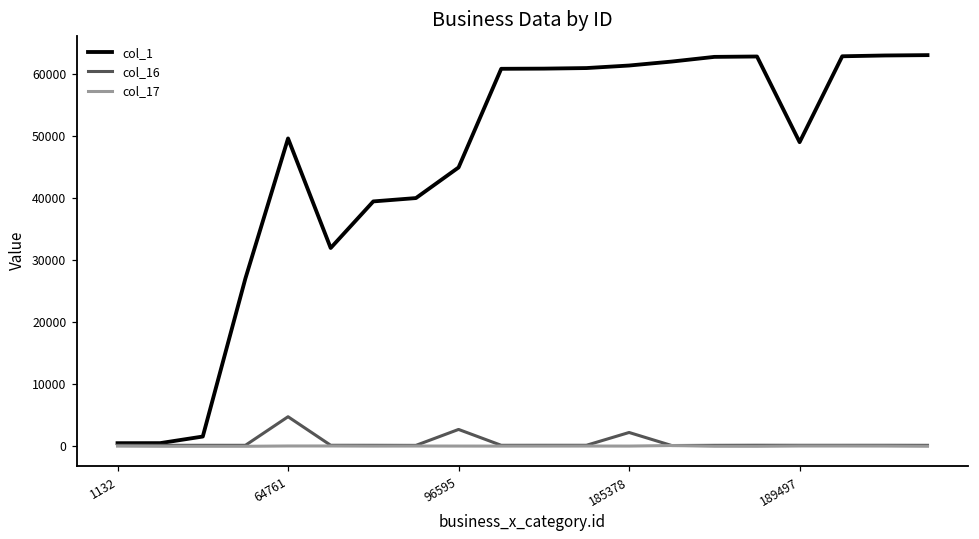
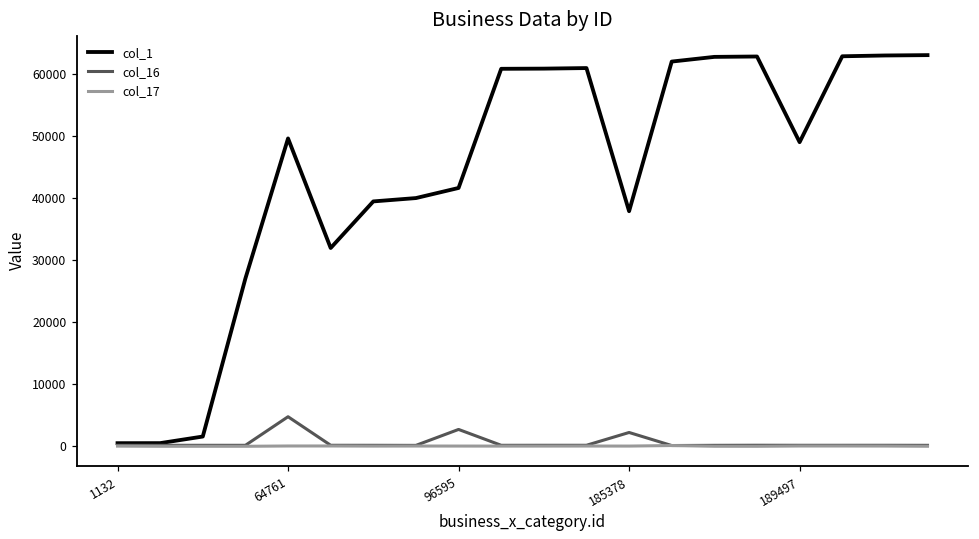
col_1, 96595: 45000 -> 42000
col_1, 185378: 61000 -> 38000
